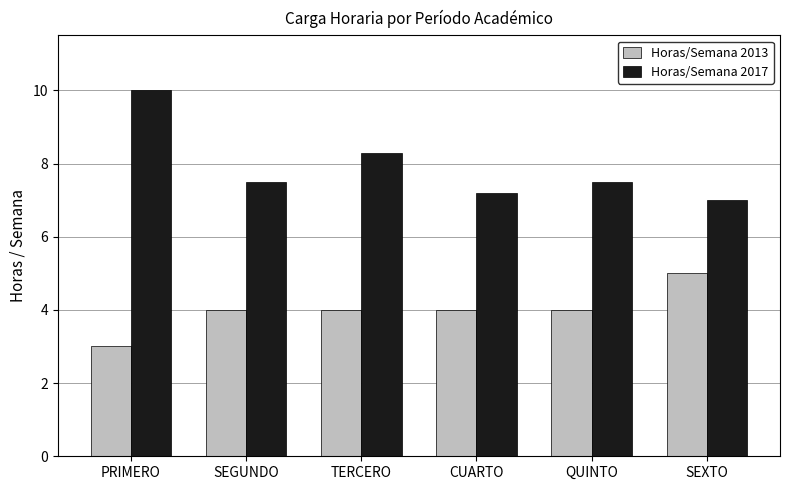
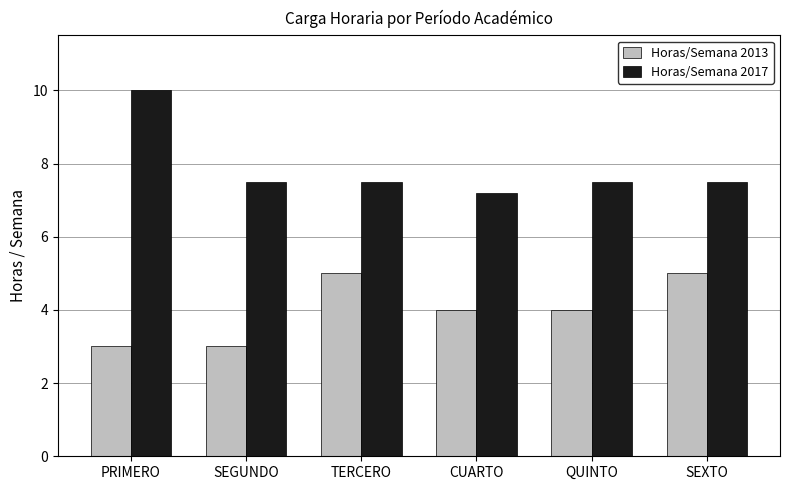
Horas/Semana 2013, SEGUNDO: 4 -> 3
Horas/Semana 2013, TERCERO: 4 -> 5
Horas/Semana 2017, TERCERO: 8.3 -> 7.5
Horas/Semana 2017, SEXTO: 7.0 -> 7.5
